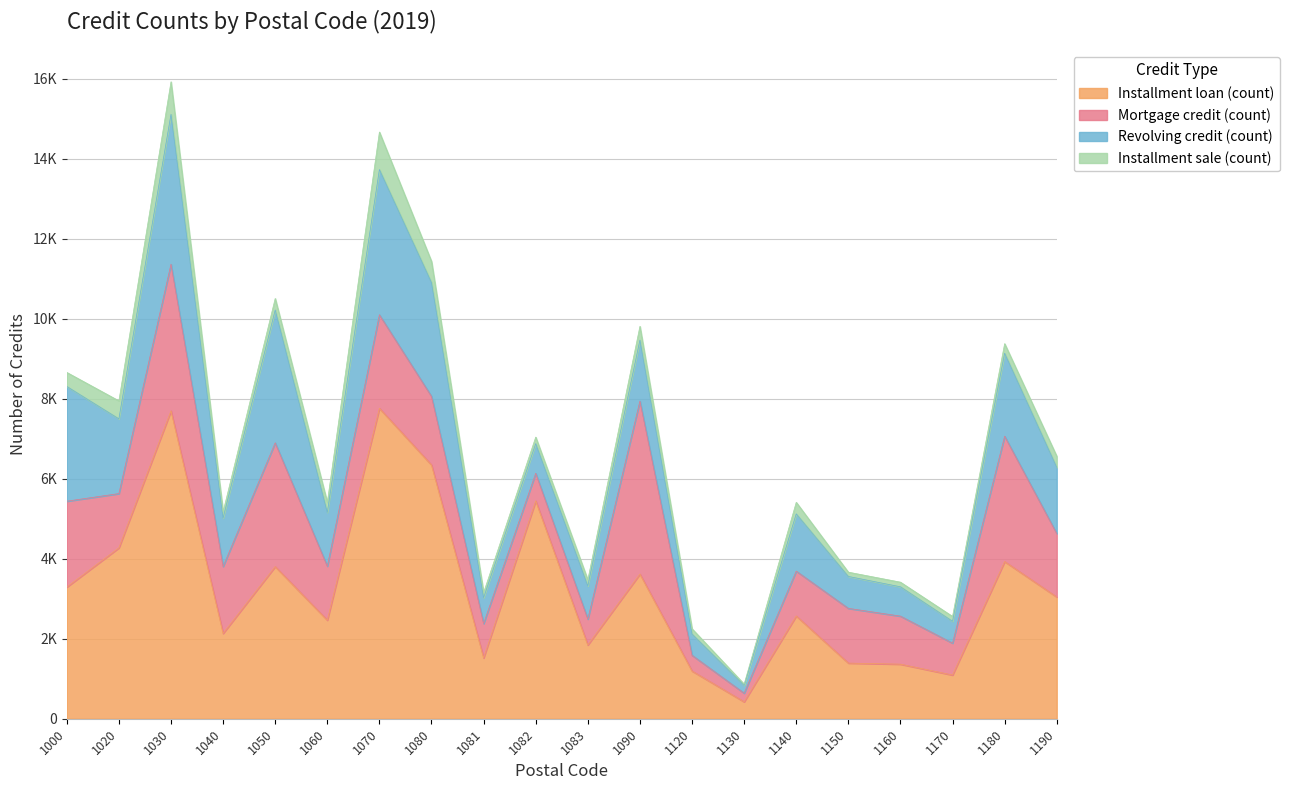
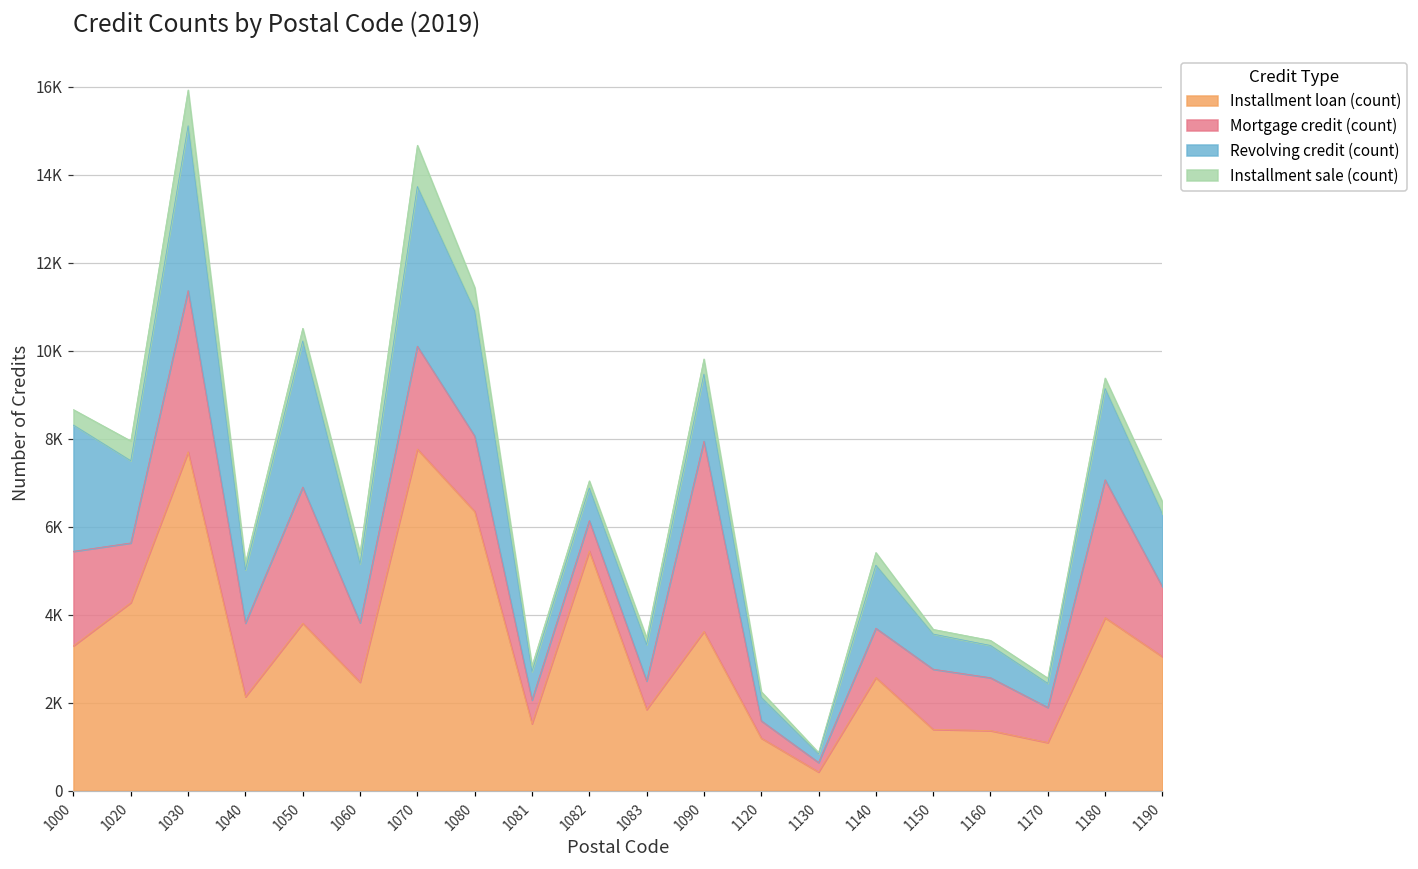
Mortgage credit (count), 1081: 900 -> 500
